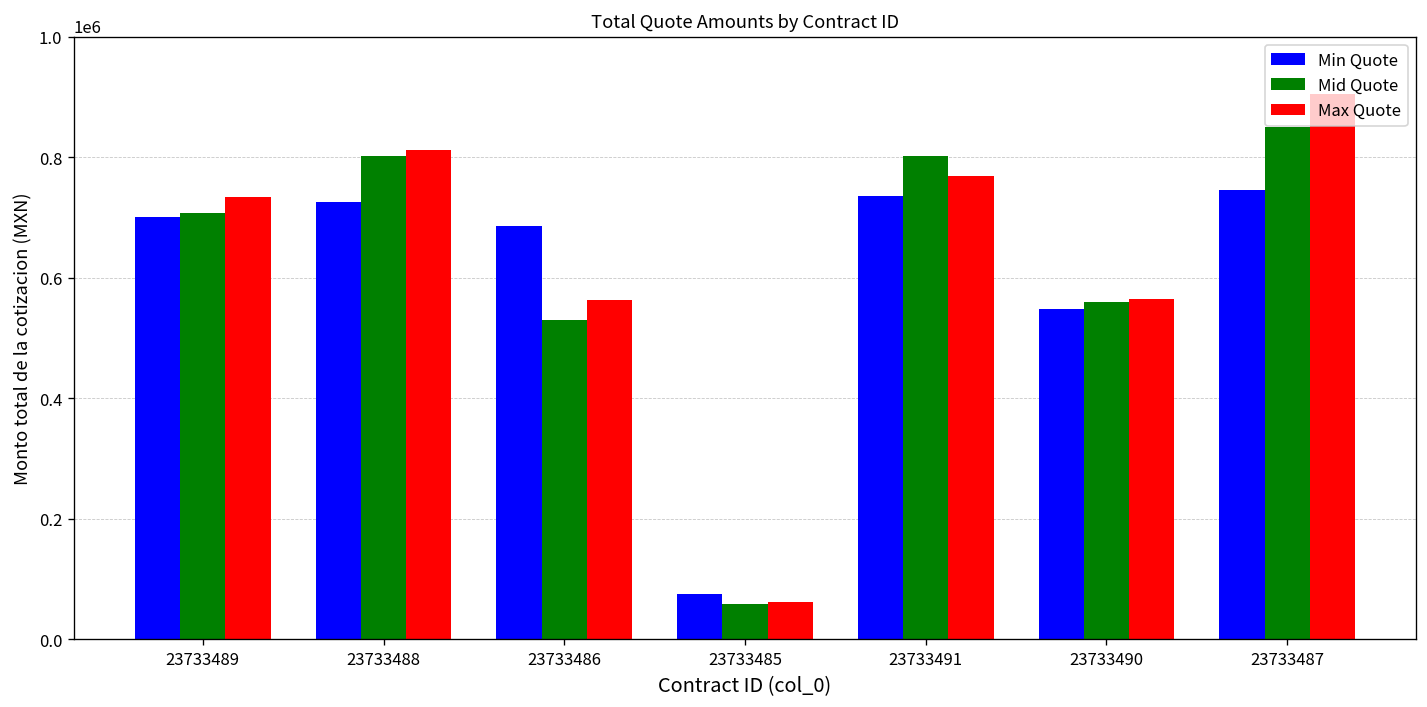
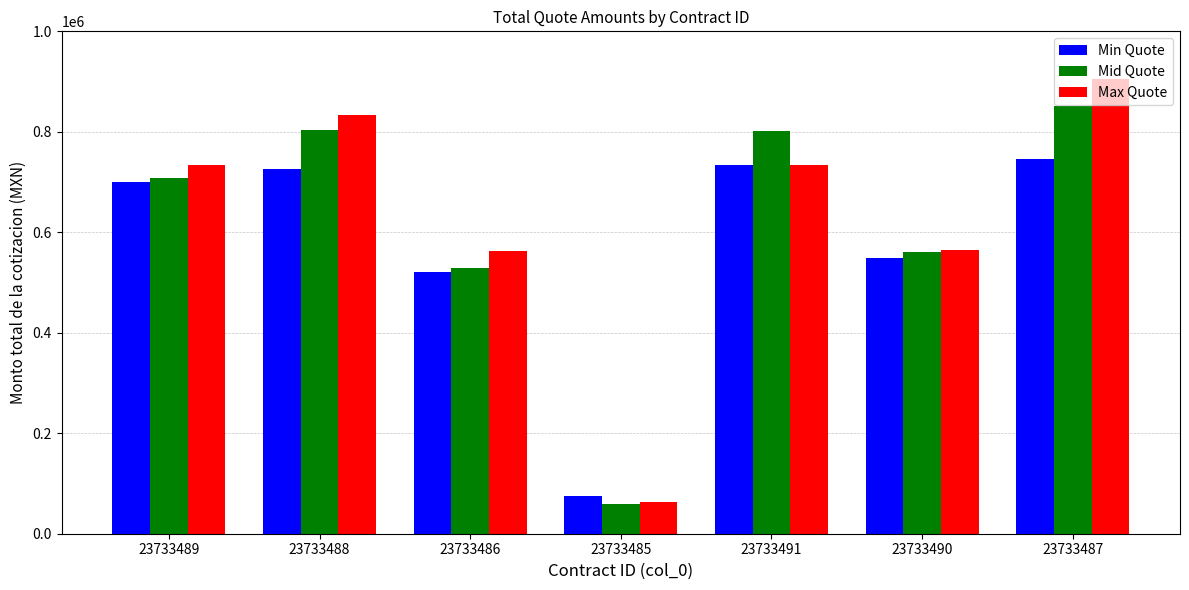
Max Quote, 23733488: 810000 -> 830000
Min Quote, 23733486: 690000 -> 520000
Max Quote, 23733491: 770000 -> 730000
